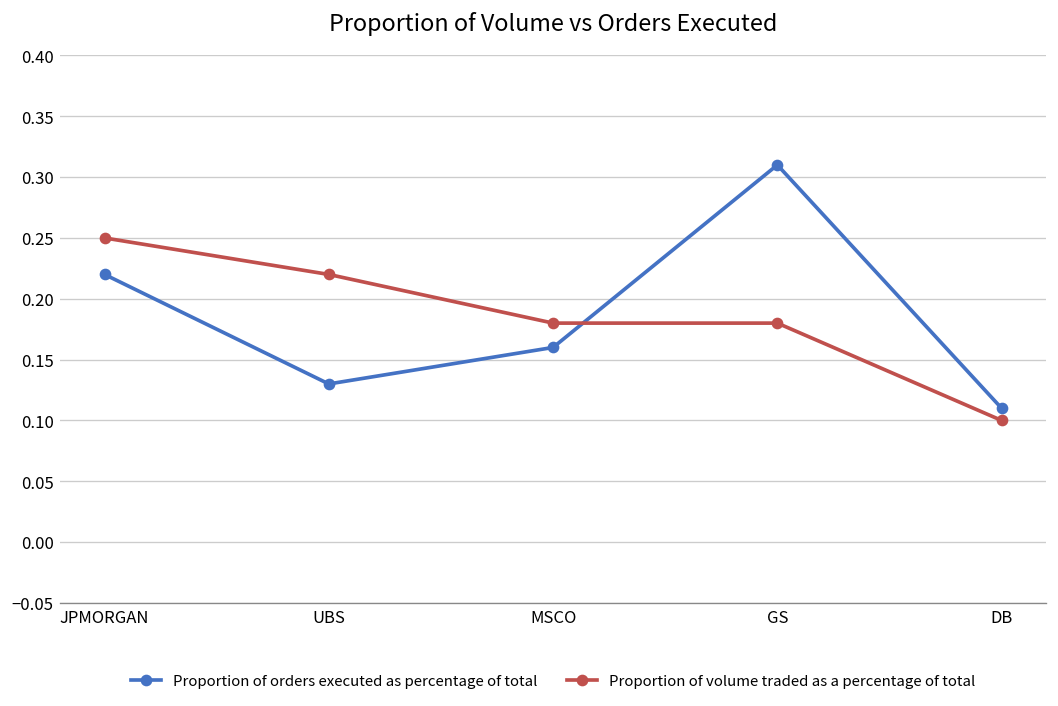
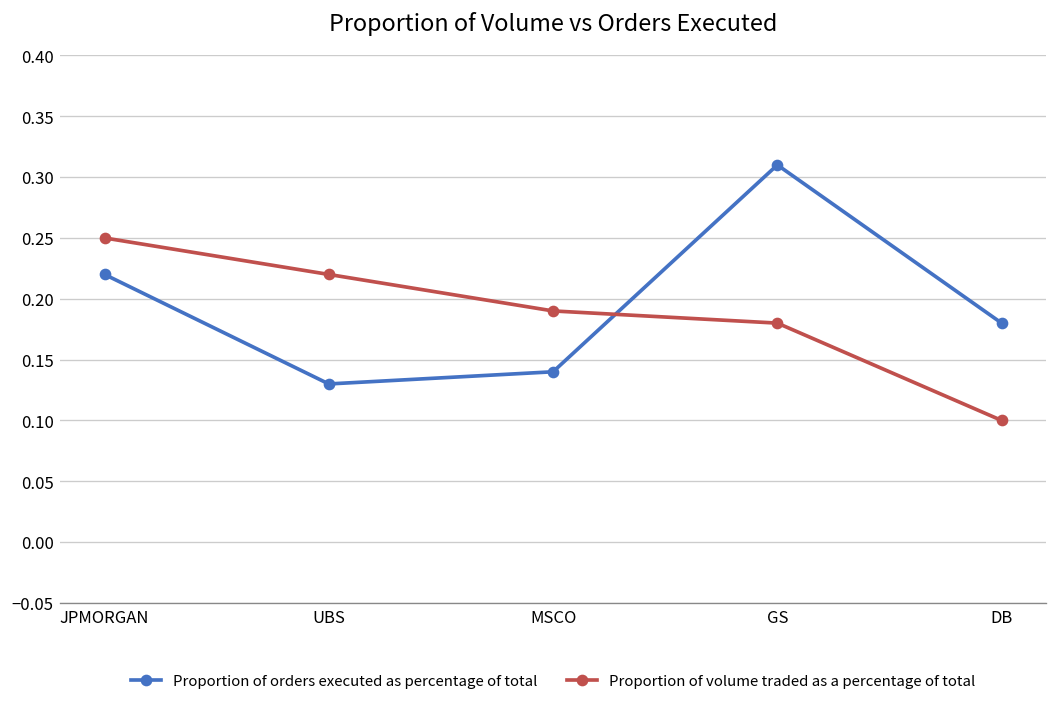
Proportion of orders executed as percentage of total, MSCO: 0.16 -> 0.14
Proportion of volume traded as a percentage of total, MSCO: 0.18 -> 0.19
Proportion of orders executed as percentage of total, DB: 0.11 -> 0.18
